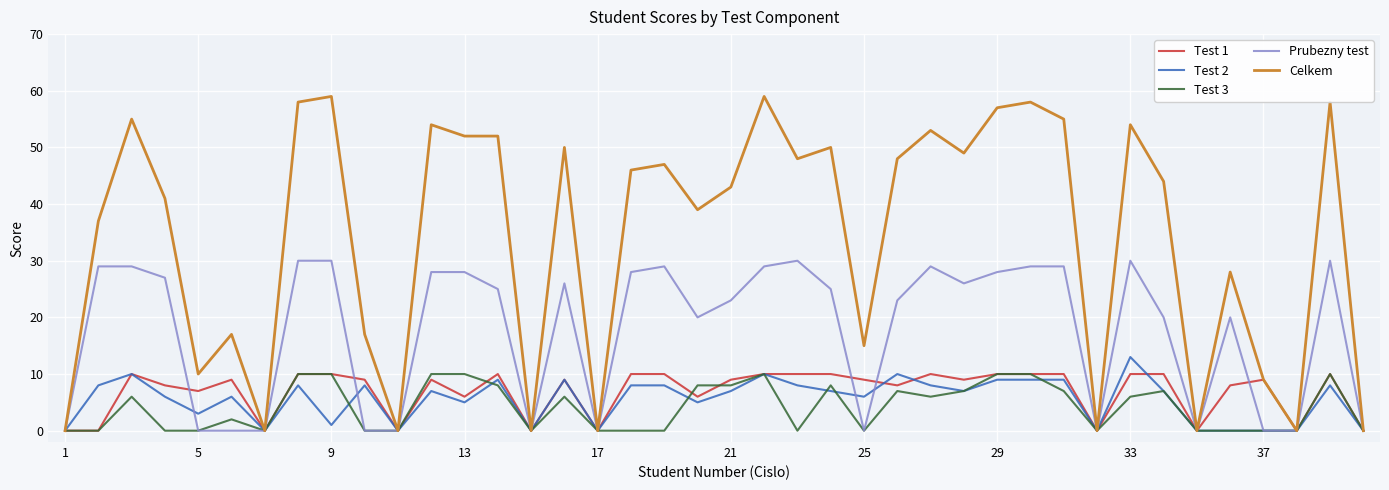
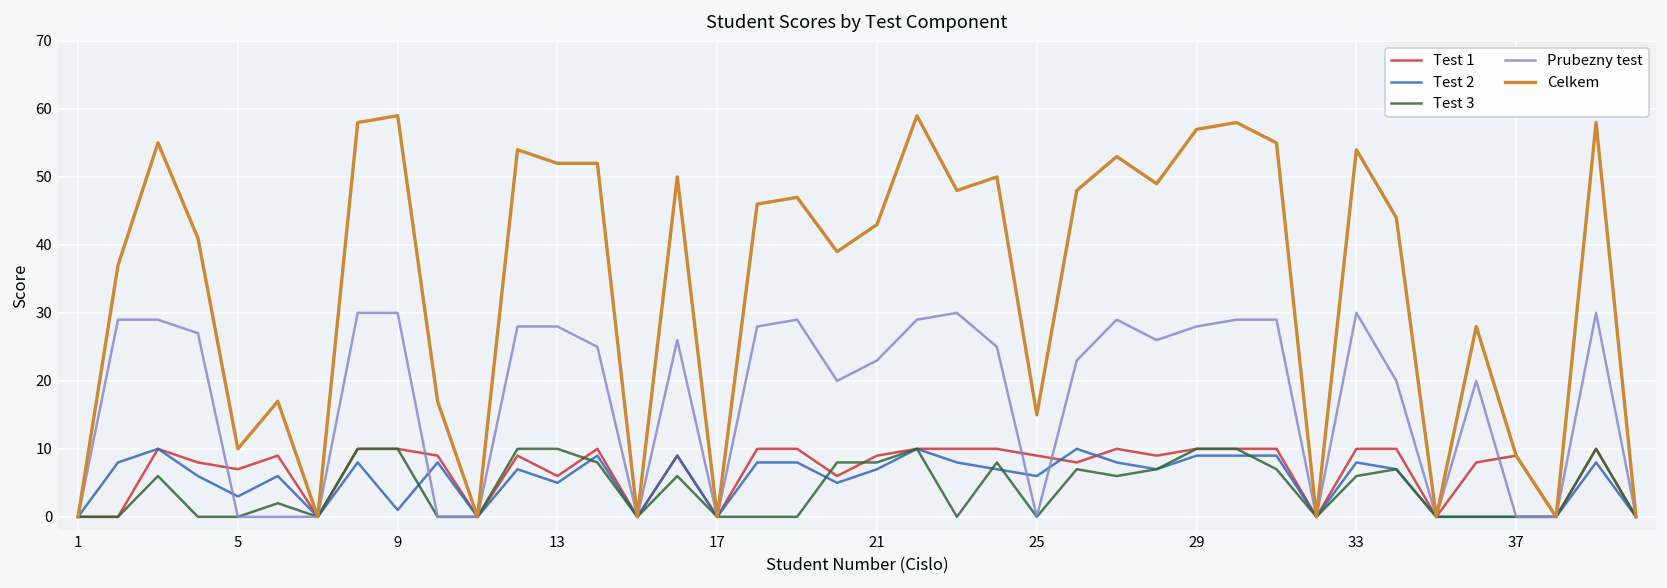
Test 2, 33: 13 -> 8
